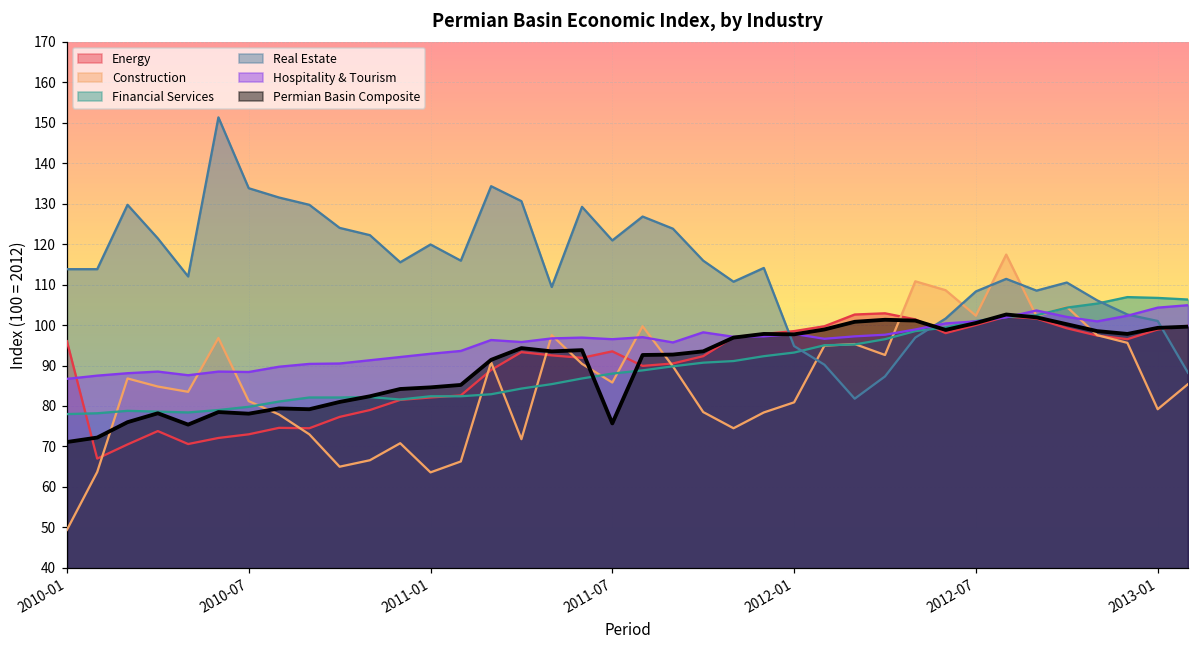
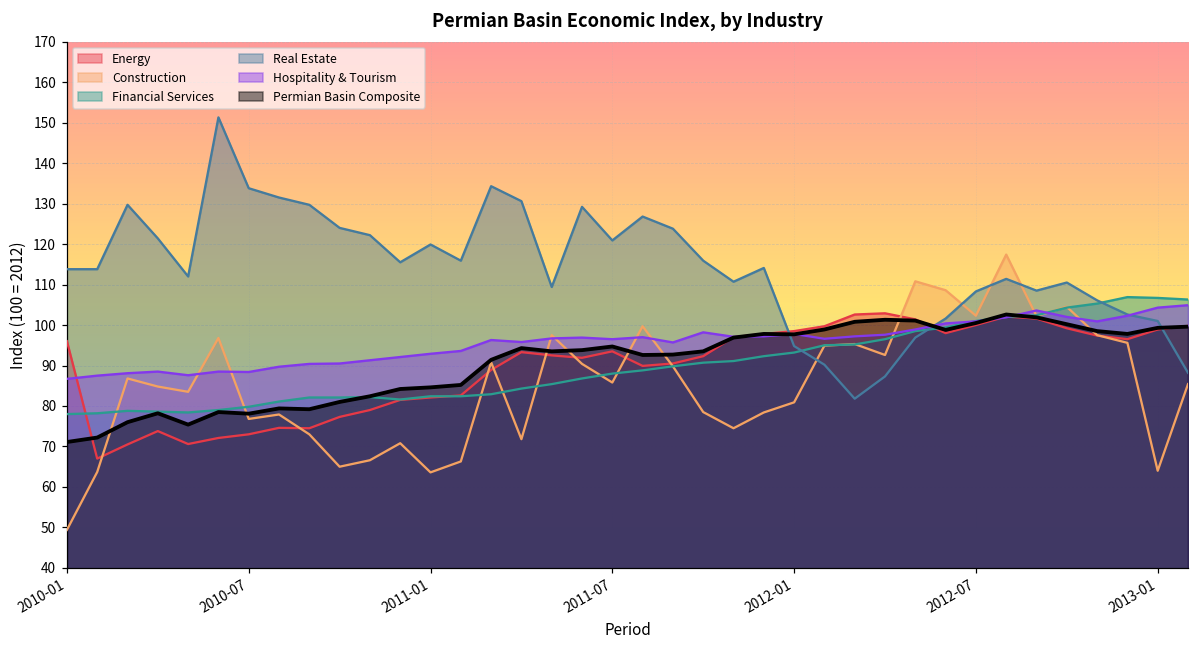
Construction, 2010-07: 81 -> 77
Permian Basin Composite, 2011-07: 76 -> 95
Construction, 2013-01: 79 -> 64
